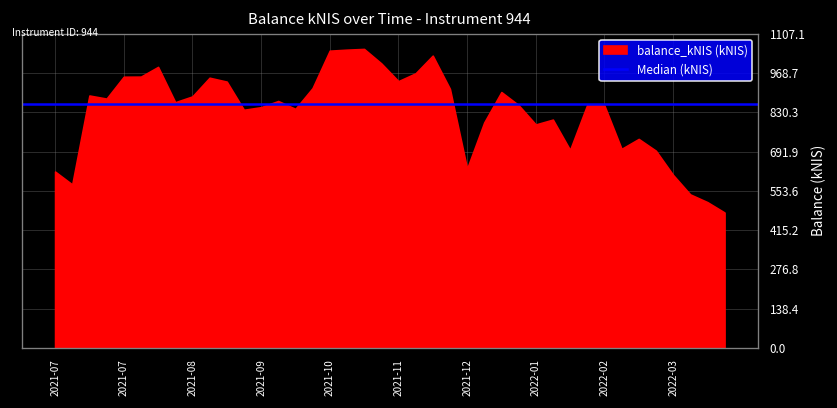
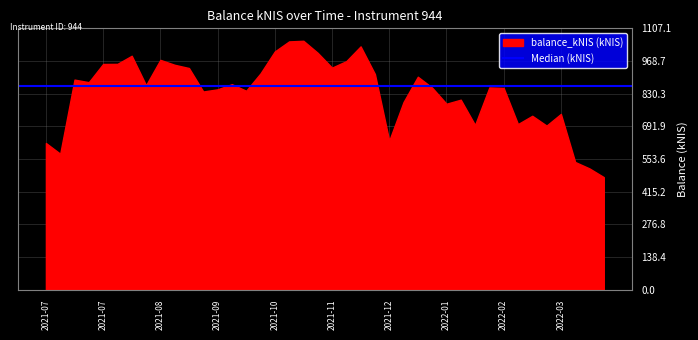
2021-08: 890 -> 970
2021-10: 1050 -> 1010
2022-03: 610 -> 740
